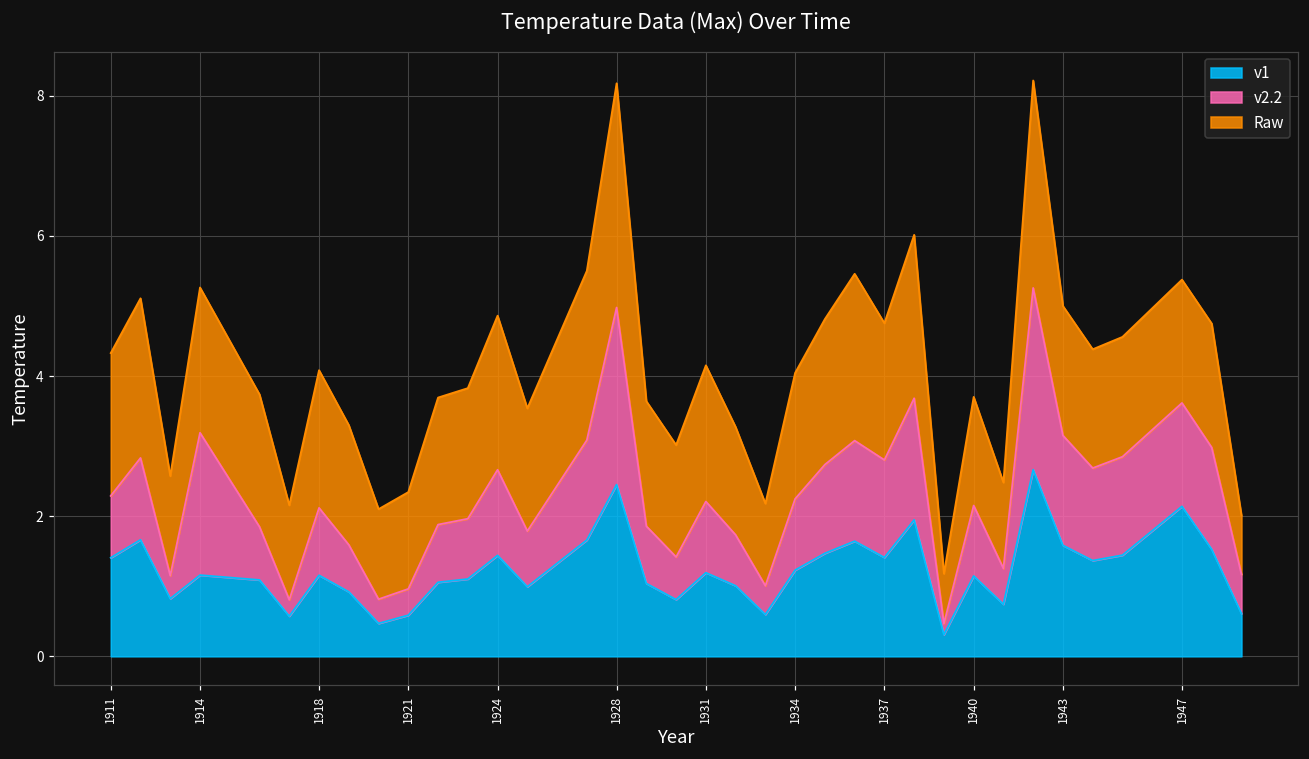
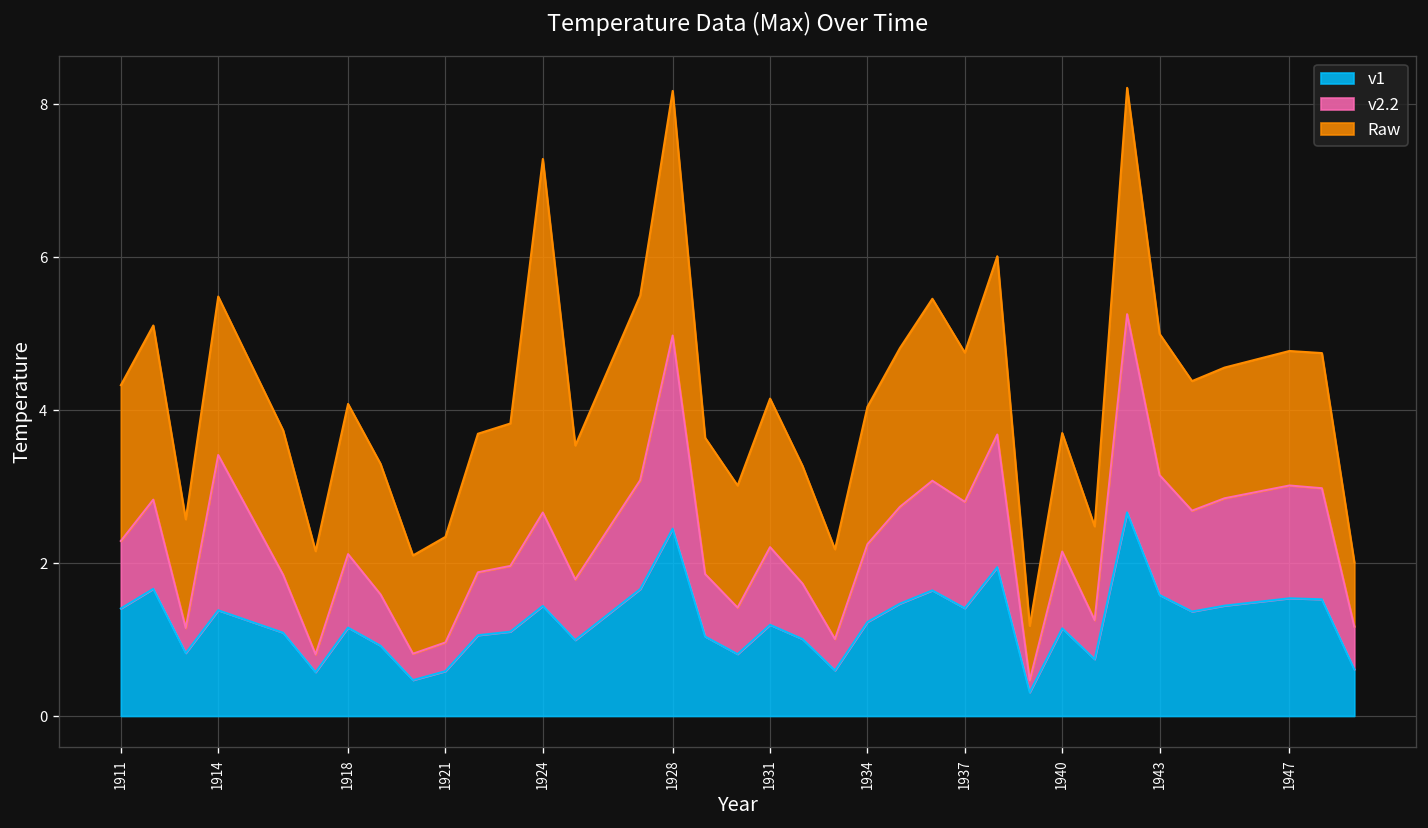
v1, 1914: 1.2 -> 1.4
Raw, 1924: 2.2 -> 4.6
v1, 1947: 2.1 -> 1.5
